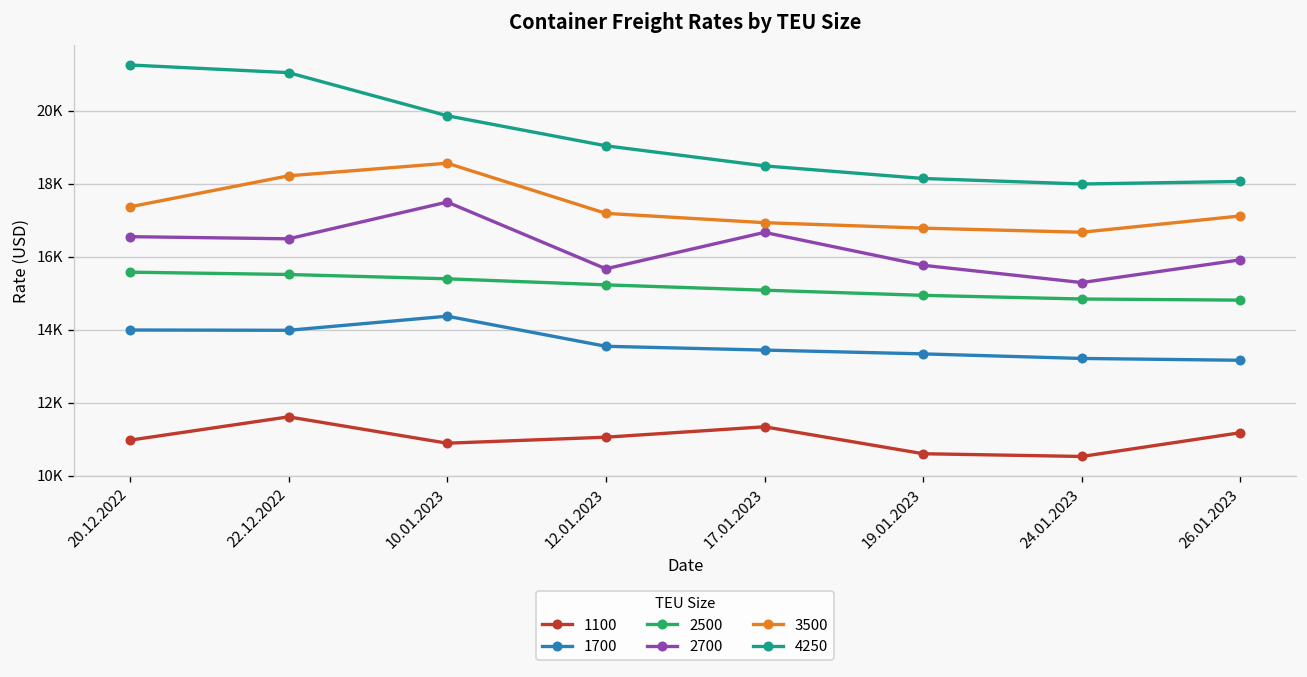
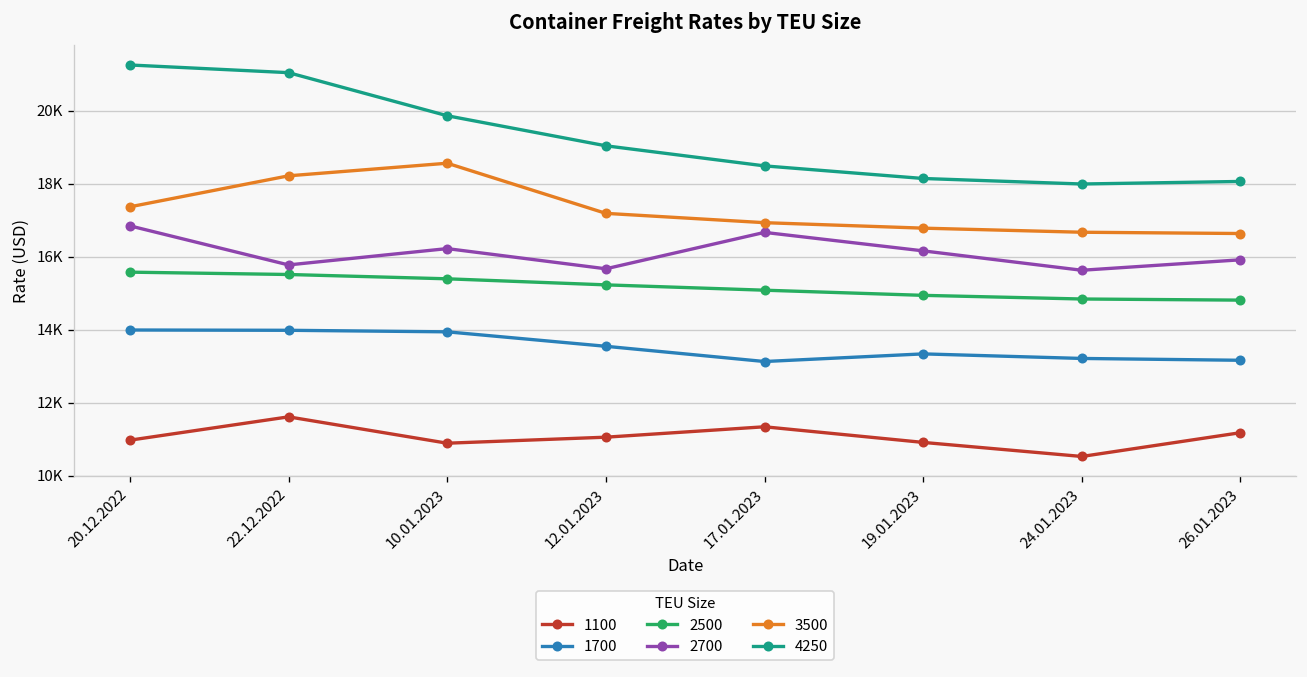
2700, 20.12.2022: 16600 -> 16800
2700, 22.12.2022: 16500 -> 15800
1700, 10.01.2023: 14400 -> 13900
2700, 10.01.2023: 17500 -> 16200
1700, 17.01.2023: 13400 -> 13100
1100, 19.01.2023: 10600 -> 10900
2700, 19.01.2023: 15800 -> 16200
2700, 24.01.2023: 15300 -> 15600
3500, 26.01.2023: 17100 -> 16600
